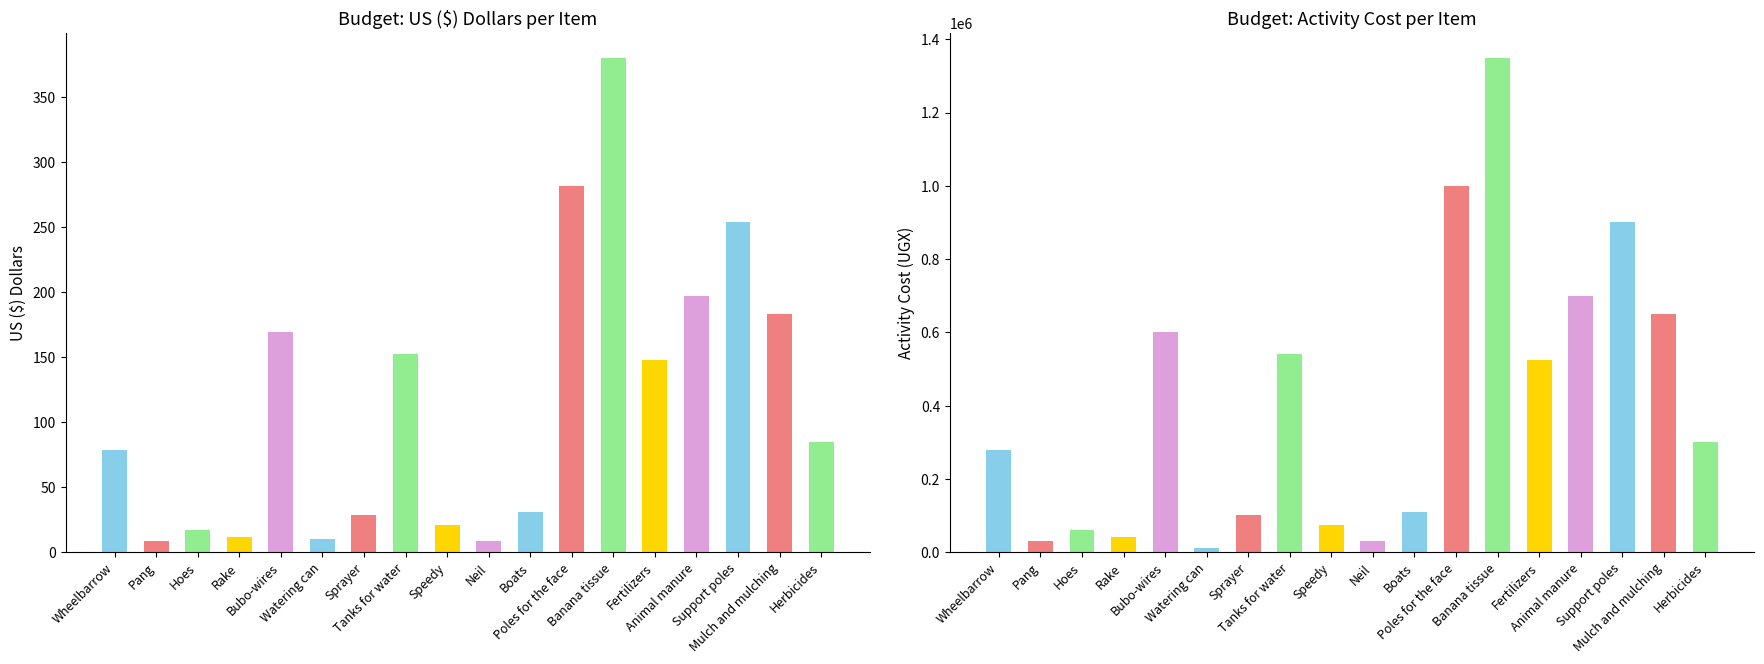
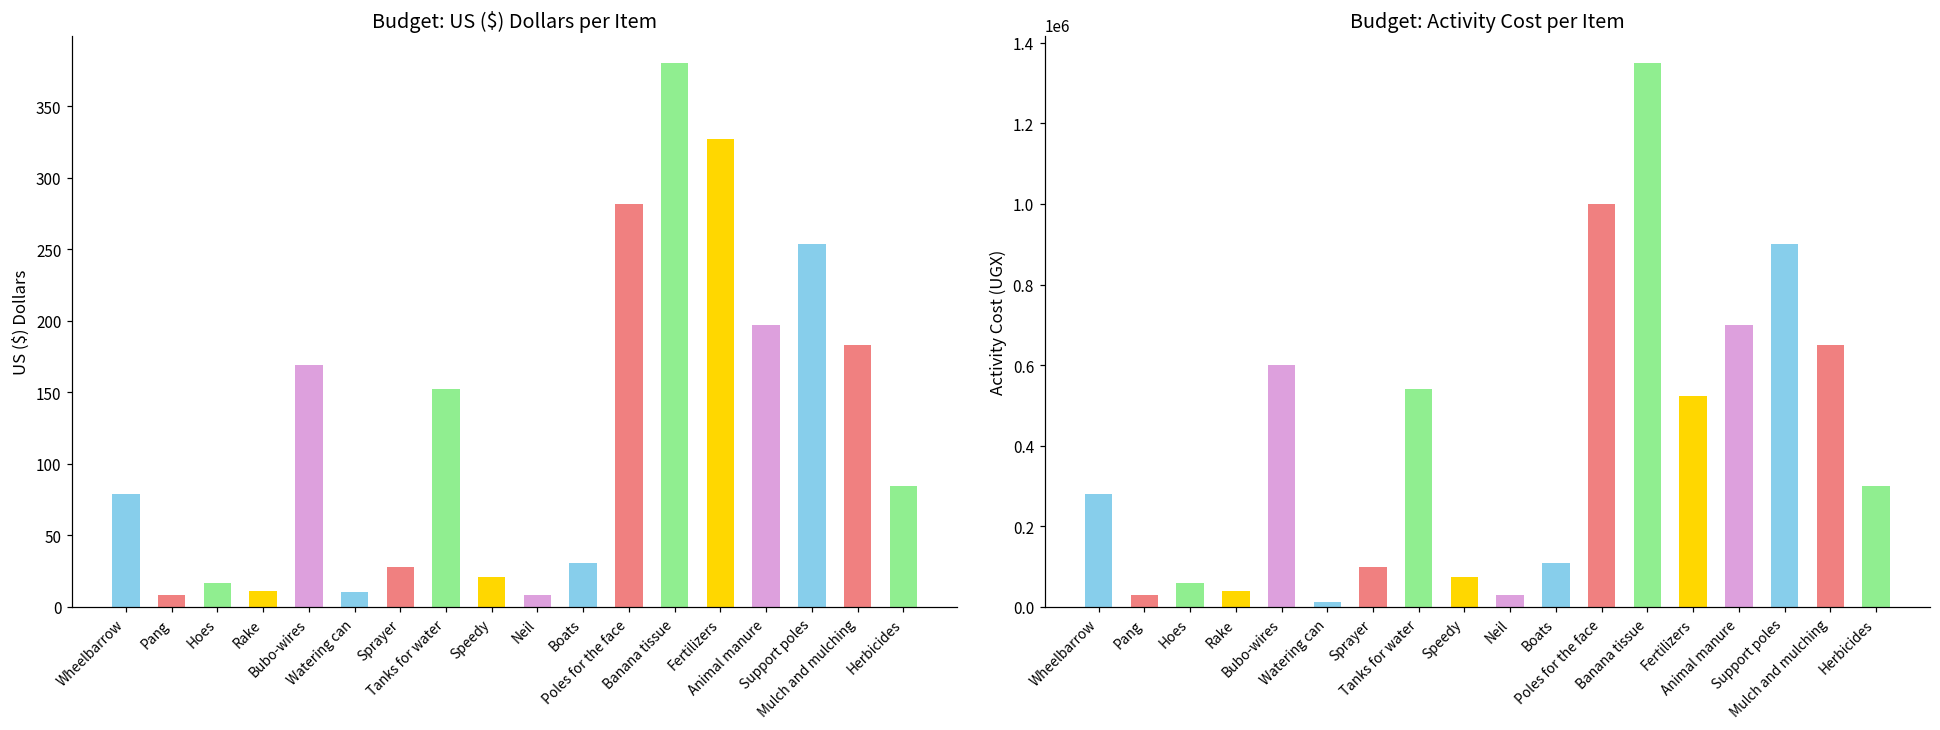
Budget: US ($) Dollars per Item, Fertilizers: 148 -> 327
